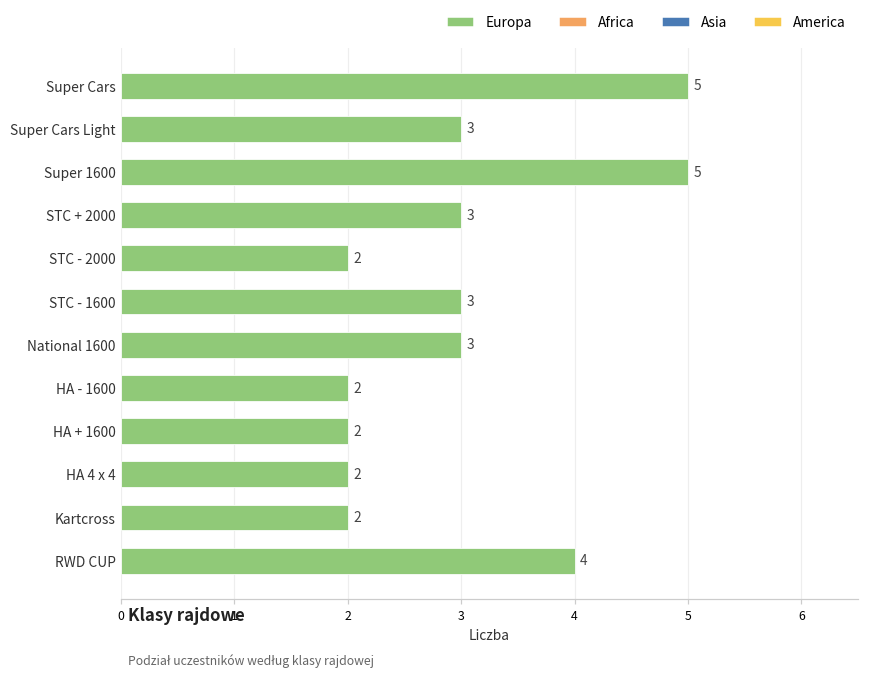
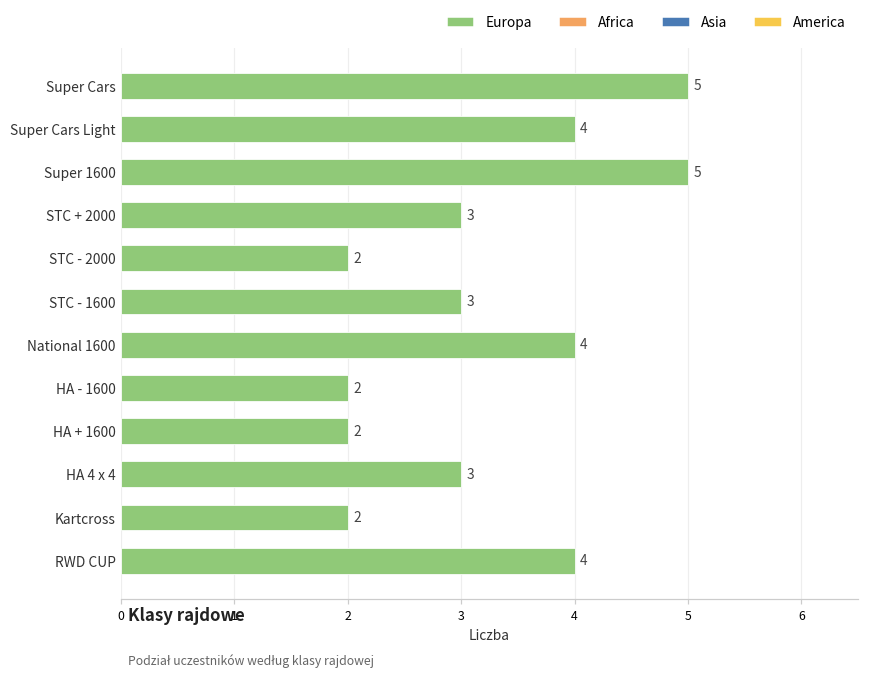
Super Cars Light: 3 -> 4
National 1600: 3 -> 4
HA 4 x 4: 2 -> 3
